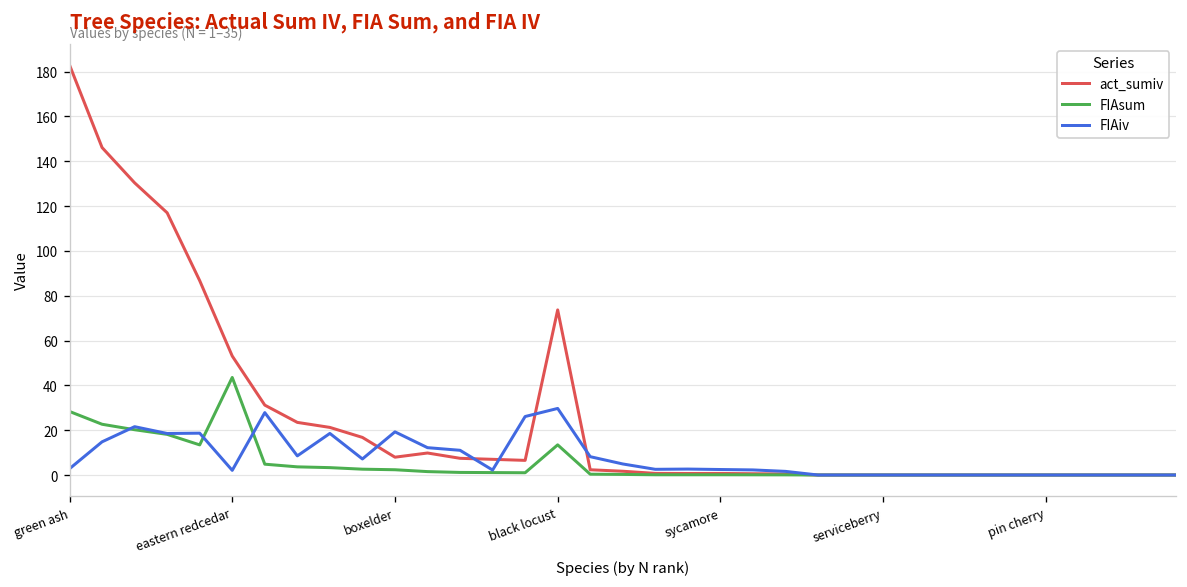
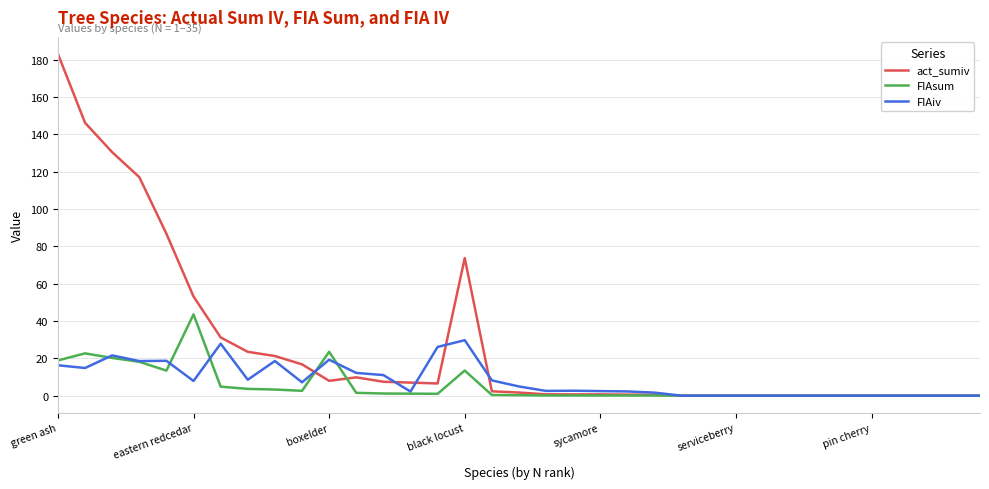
FIAsum, green ash: 28 -> 19
FIAiv, green ash: 3 -> 16
FIAiv, eastern redcedar: 2 -> 8
FIAsum, boxelder: 2 -> 24
